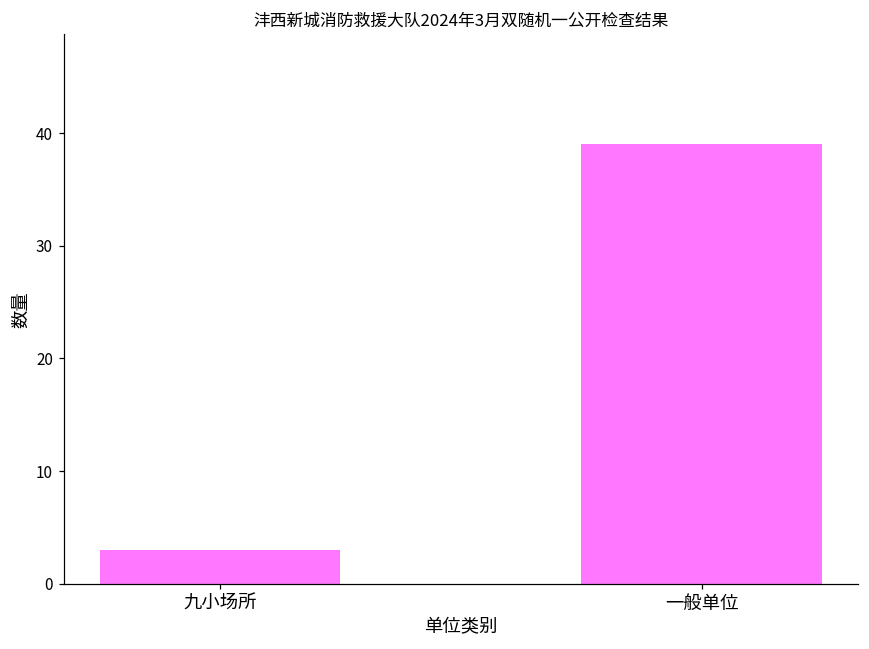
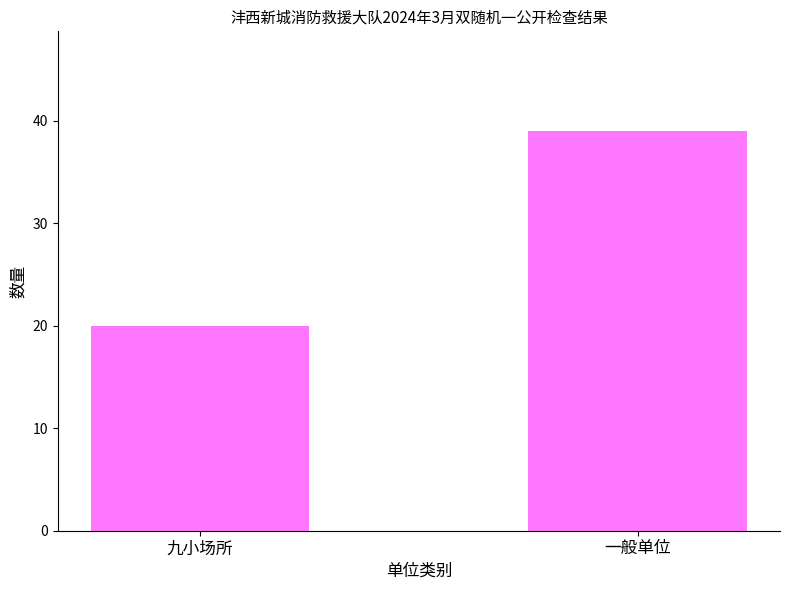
九小场所: 3 -> 20
